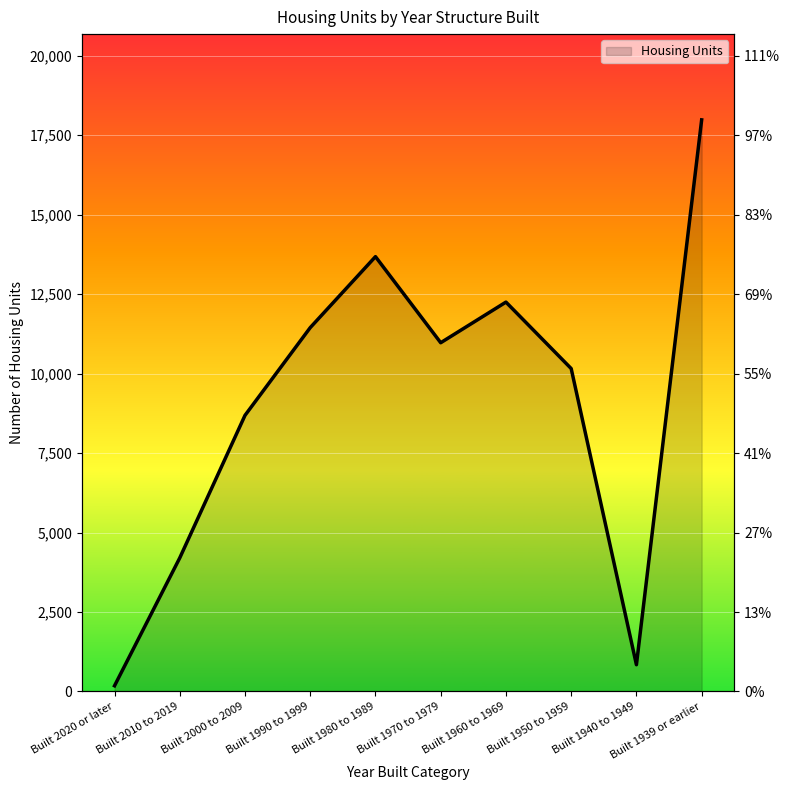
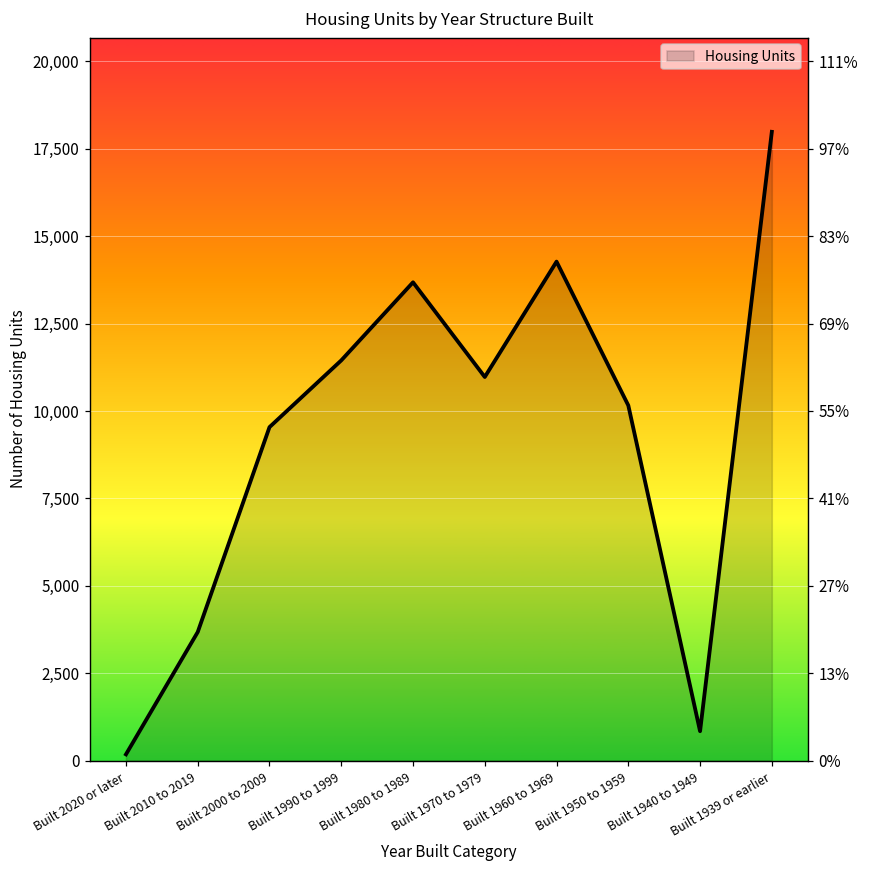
Built 2010 to 2019: 4,200 -> 3,700
Built 2000 to 2009: 8,700 -> 9,500
Built 1960 to 1969: 12,300 -> 14,300
